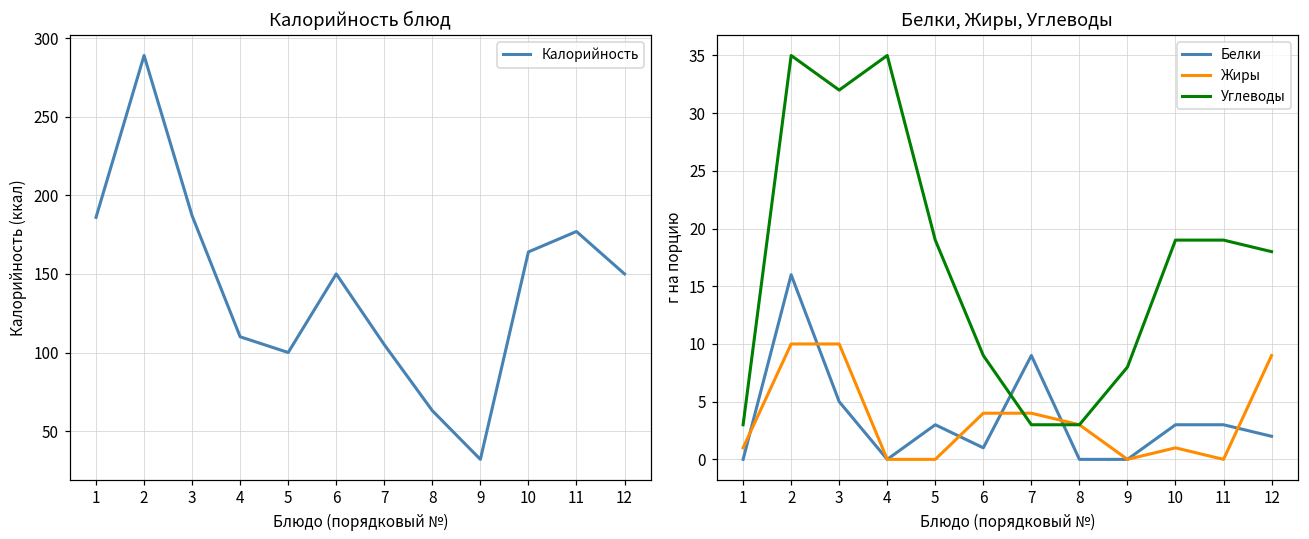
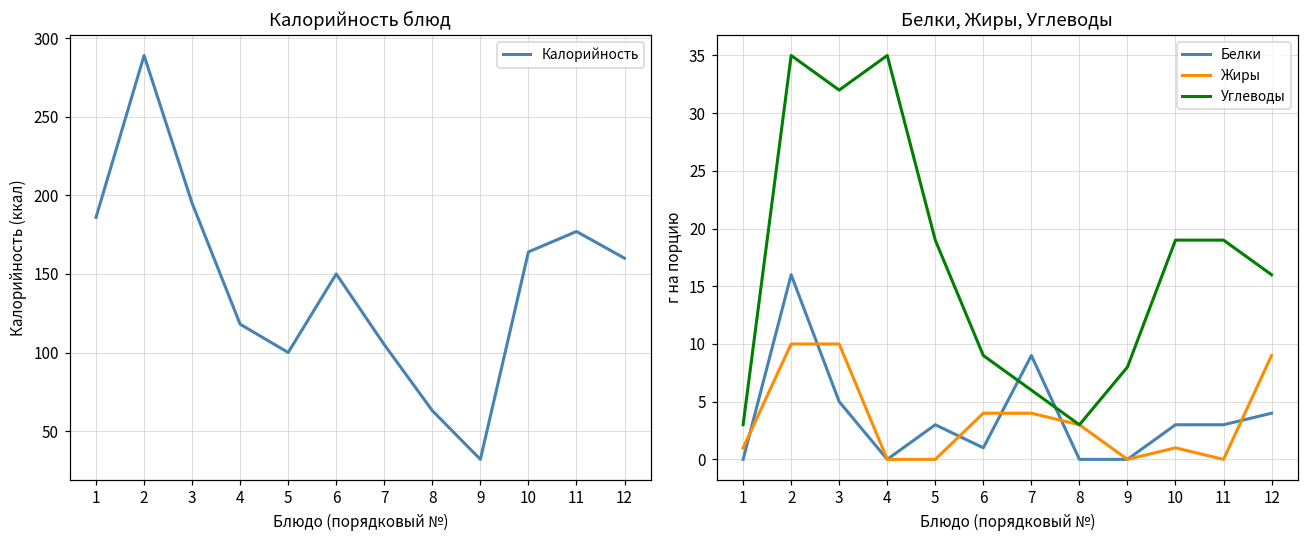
Калорийность блюд, 3: 187 -> 195
Калорийность блюд, 4: 110 -> 118
Калорийность блюд, 12: 150 -> 160
Белки, Жиры, Углеводы, Углеводы, 7: 3 -> 6
Белки, Жиры, Углеводы, Белки, 12: 2 -> 4
Белки, Жиры, Углеводы, Углеводы, 12: 18 -> 16
